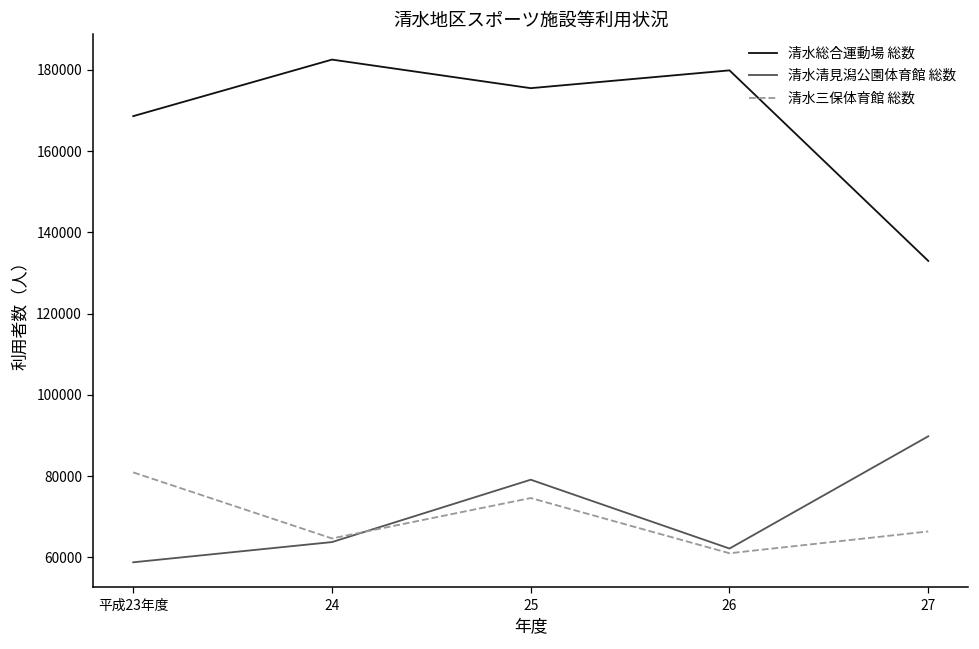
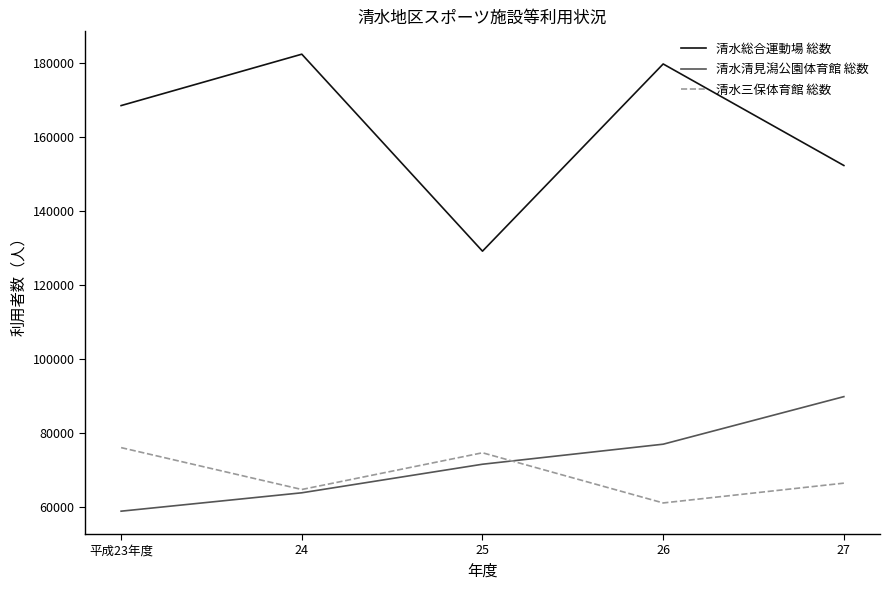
清水三保体育館 総数, 平成23年度: 81000 -> 76000
清水総合運動場 総数, 25: 175000 -> 129000
清水清見潟公園体育館 総数, 25: 79000 -> 71000
清水清見潟公園体育館 総数, 26: 62000 -> 77000
清水総合運動場 総数, 27: 133000 -> 152000
